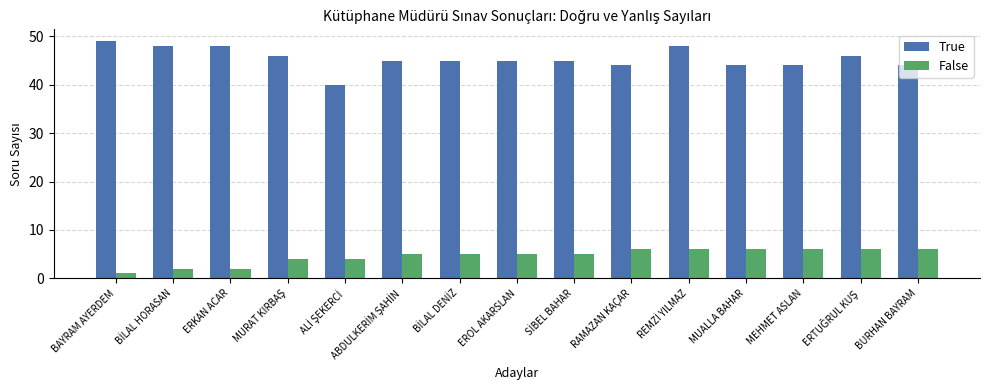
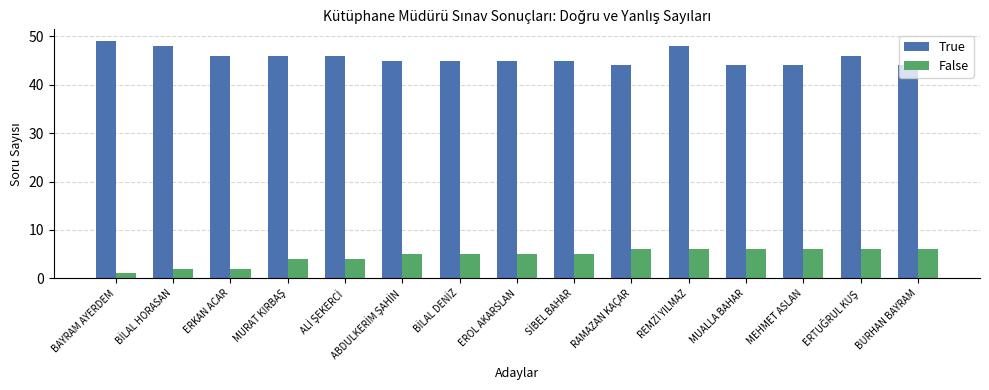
True, ERKAN ACAR: 48 -> 46
True, ALİ ŞEKERCİ: 40 -> 46
